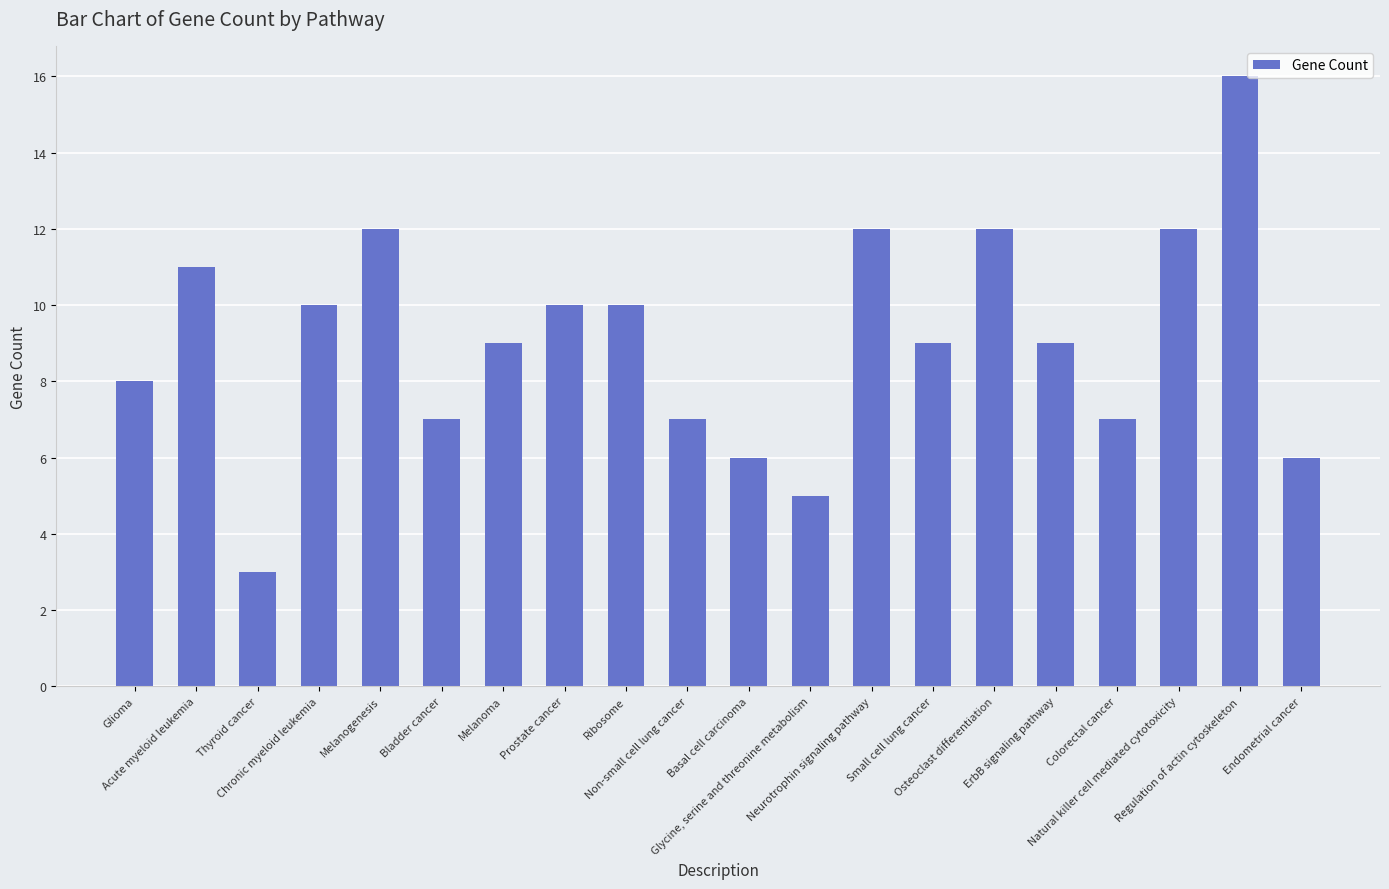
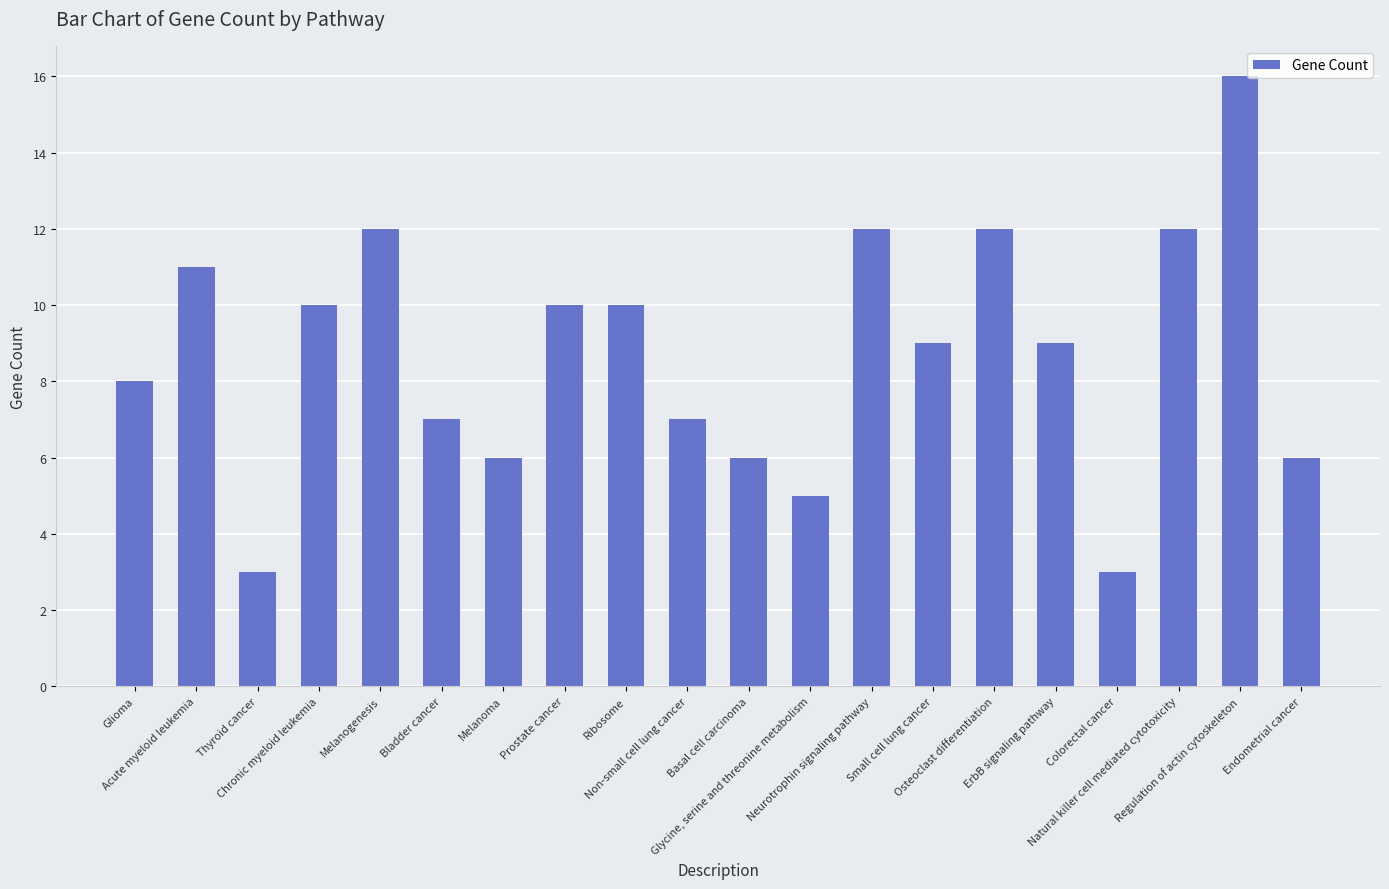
Melanoma: 9 -> 6
Colorectal cancer: 7 -> 3
